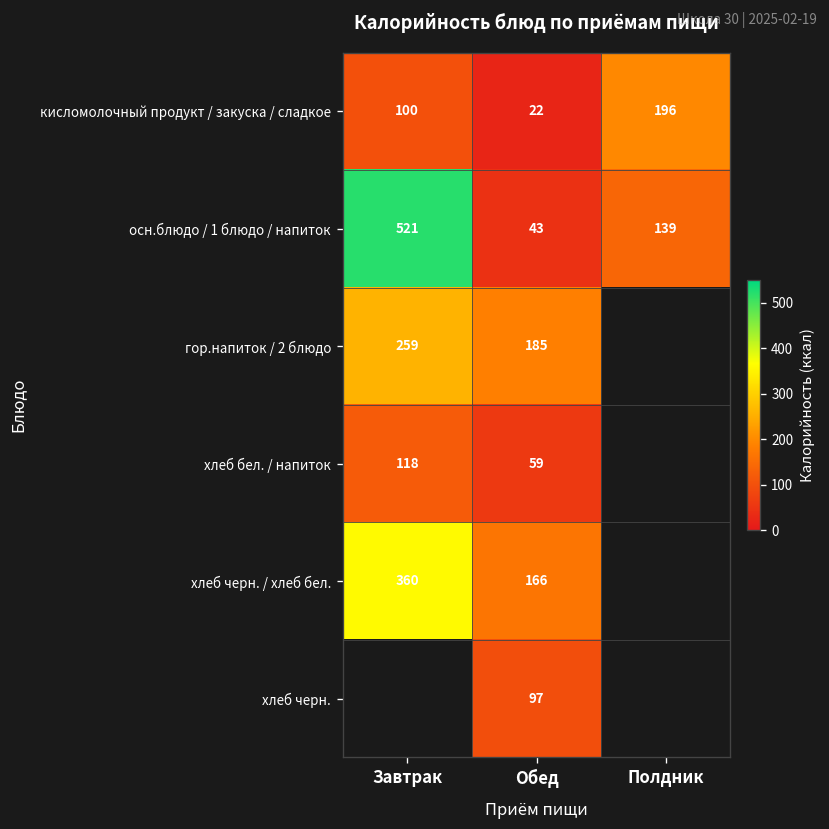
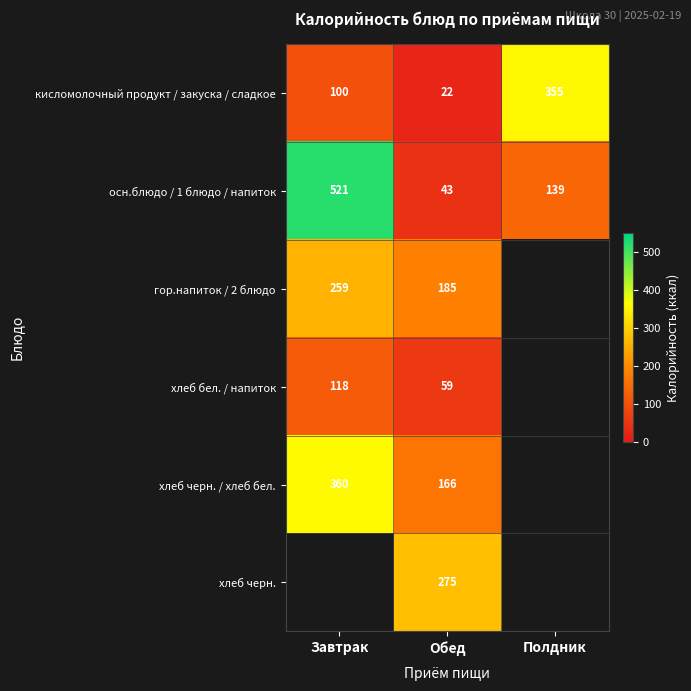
кисломолочный продукт / закуска / сладкое, Полдник: 196 -> 355
хлеб черн., Обед: 97 -> 275
